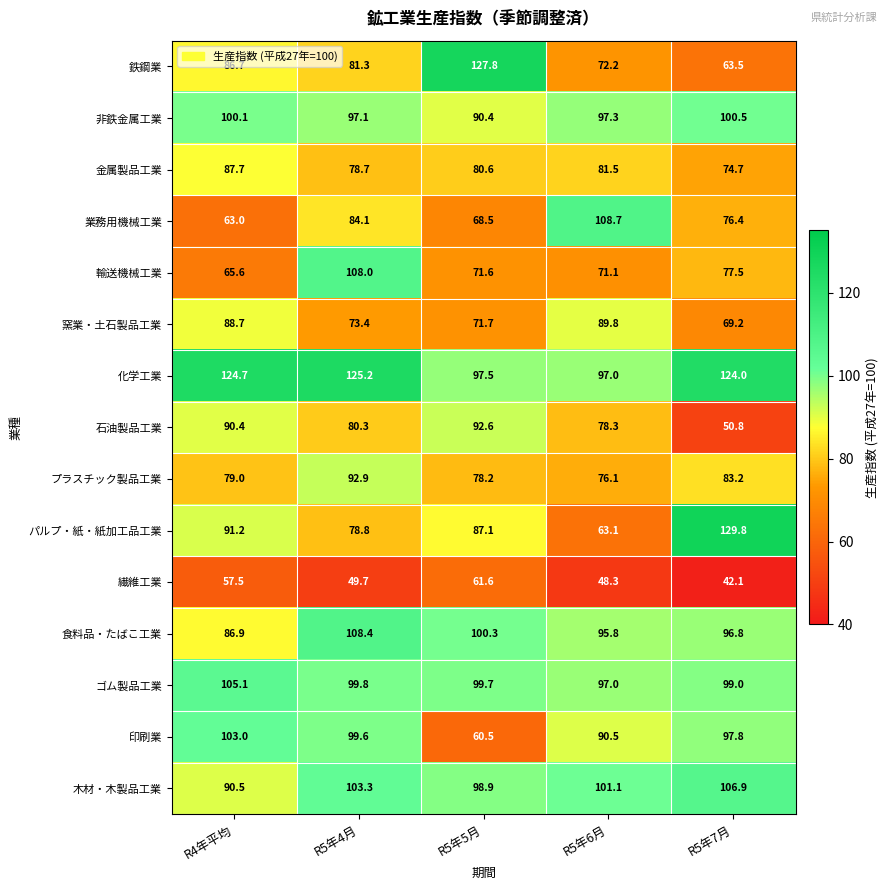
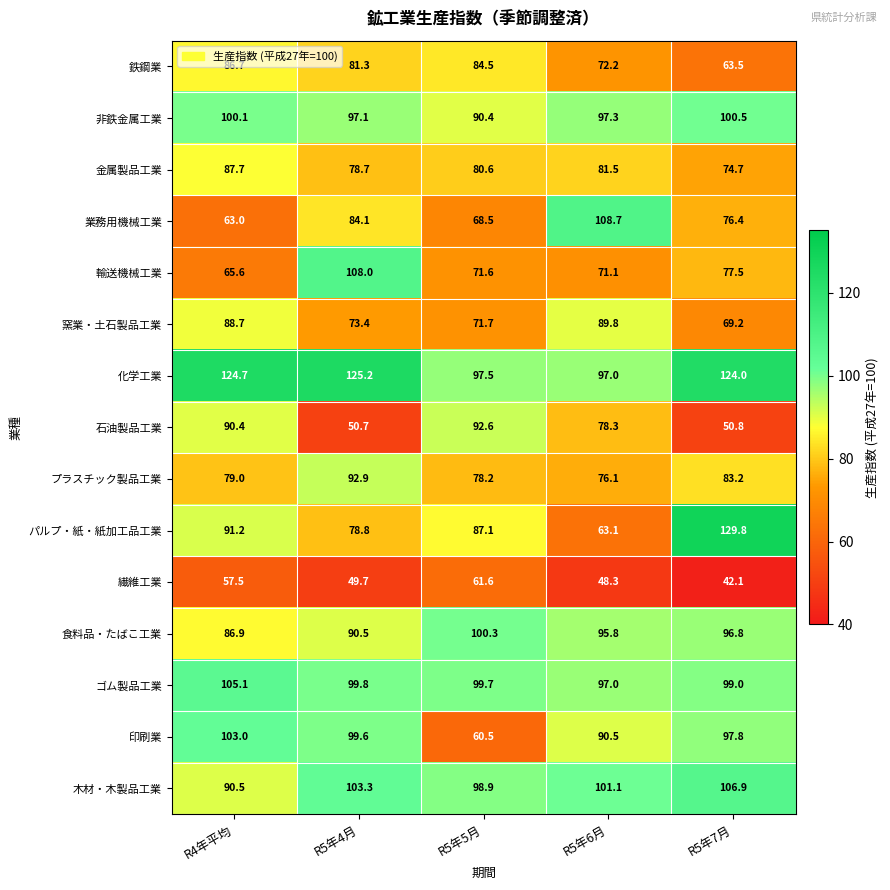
鉄鋼業, R5年5月: 127.8 -> 84.5
石油製品工業, R5年4月: 80.3 -> 50.7
食料品・たばこ工業, R5年4月: 108.4 -> 90.5
